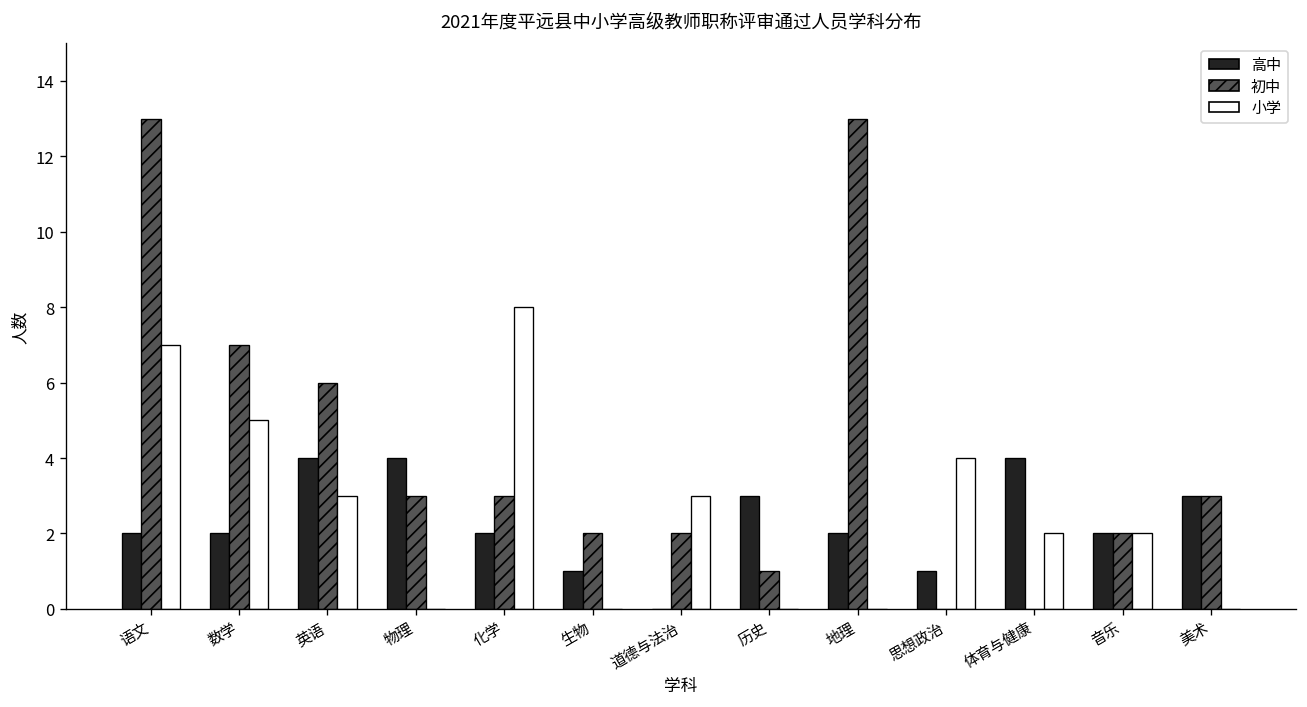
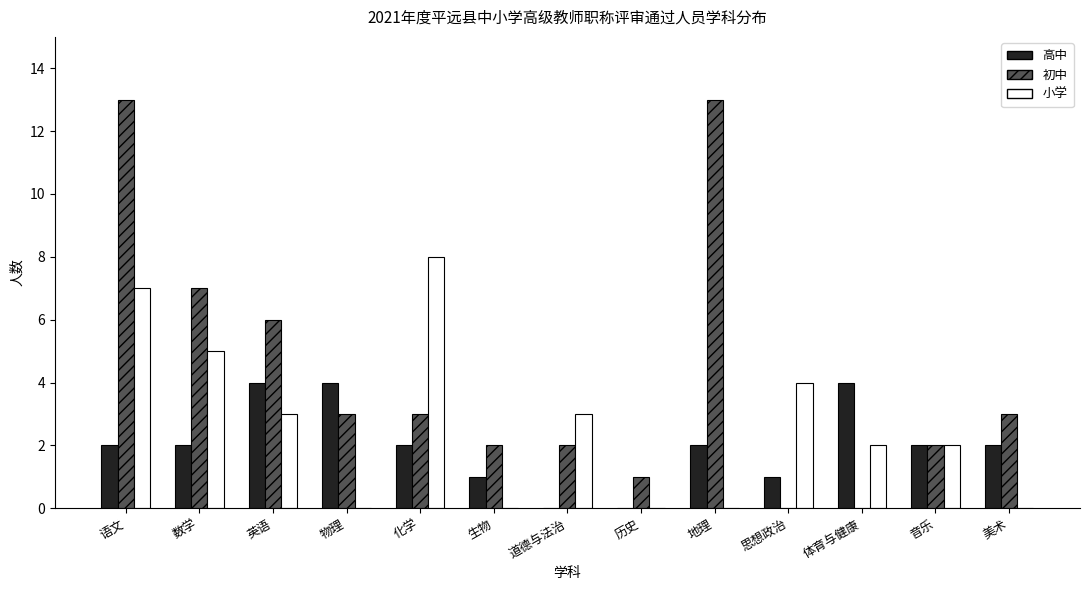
高中, 历史: 3 -> 0
高中, 美术: 3 -> 2
